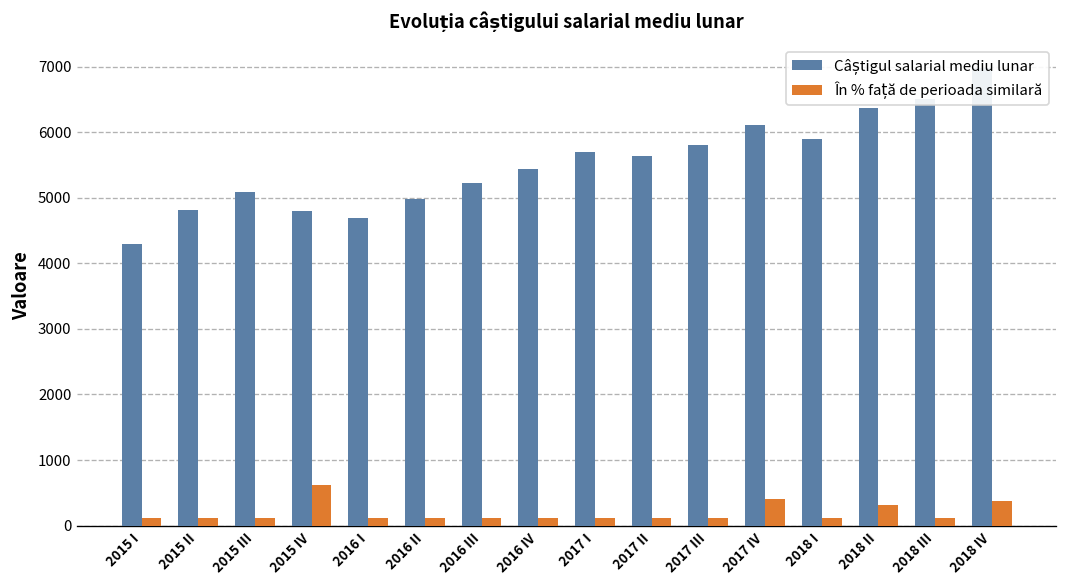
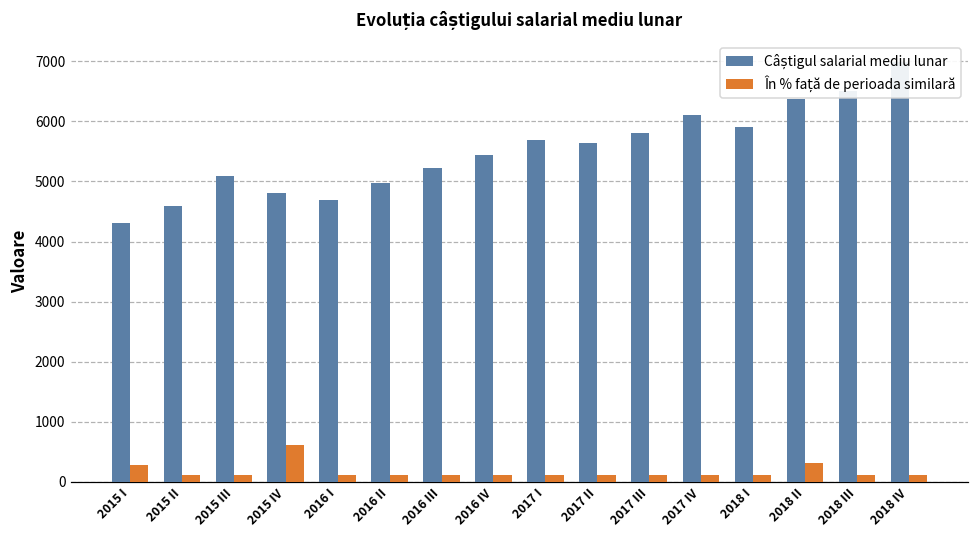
În % față de perioada similară, 2015 I: 100 -> 300
Câștigul salarial mediu lunar, 2015 II: 4800 -> 4600
În % față de perioada similară, 2017 IV: 400 -> 100
În % față de perioada similară, 2018 IV: 400 -> 100
